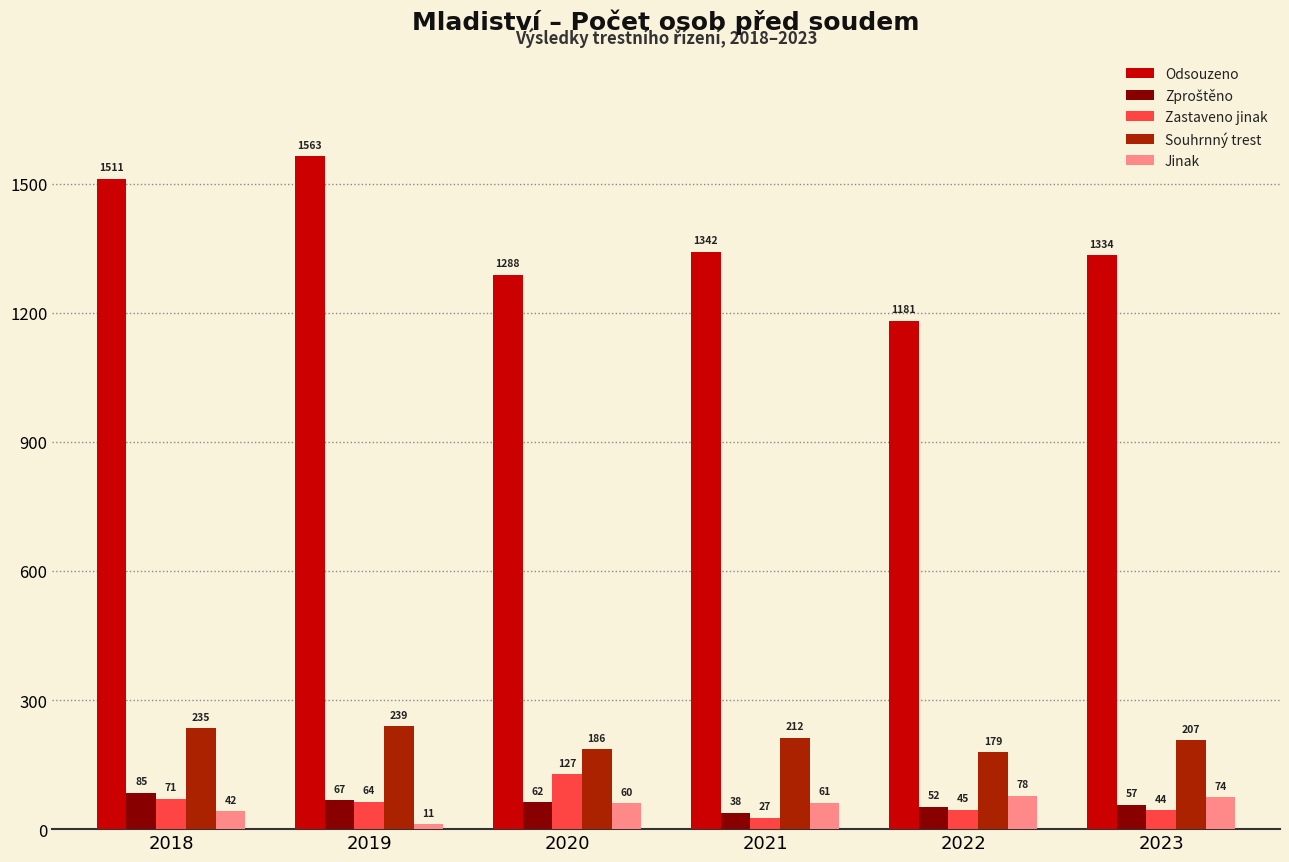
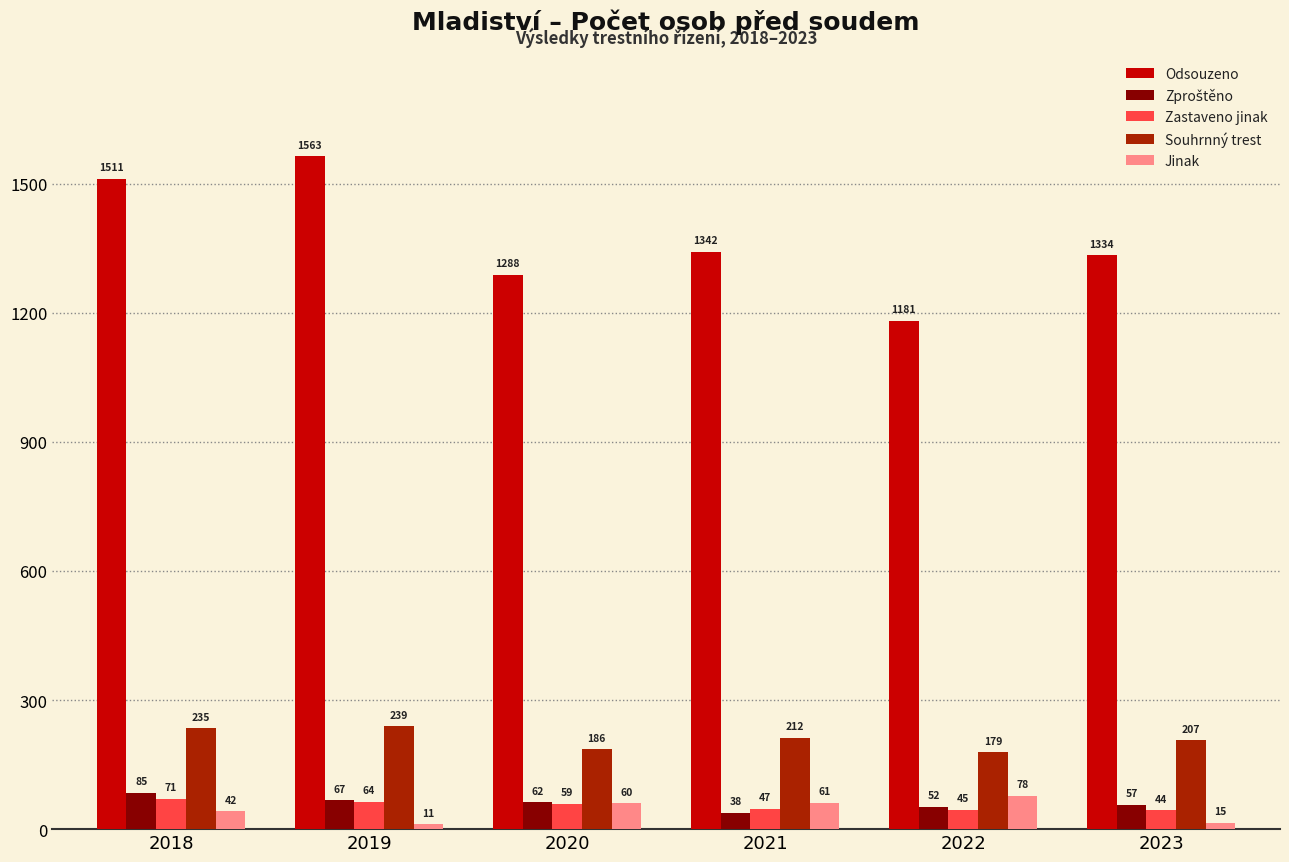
Zastaveno jinak, 2020: 127 -> 59
Zastaveno jinak, 2021: 27 -> 47
Jinak, 2023: 74 -> 15
